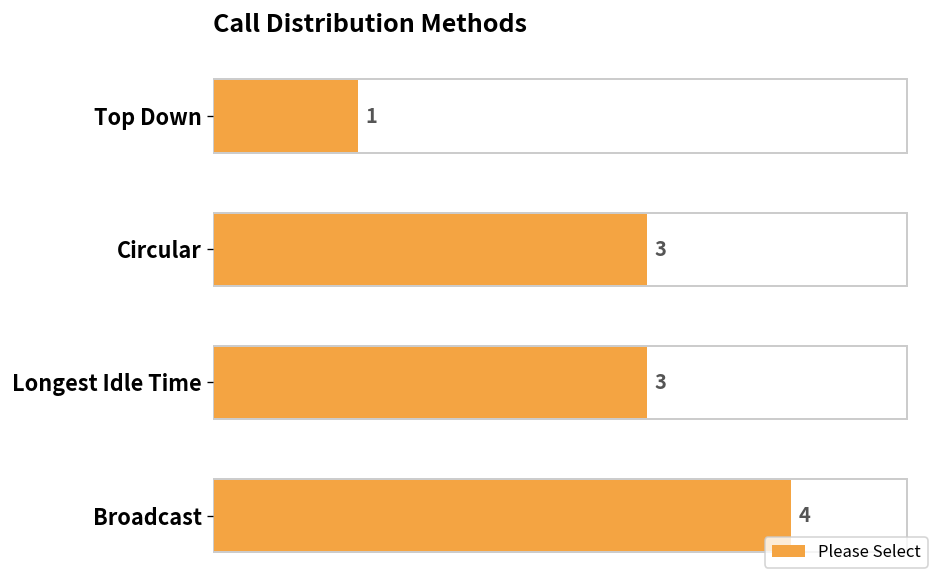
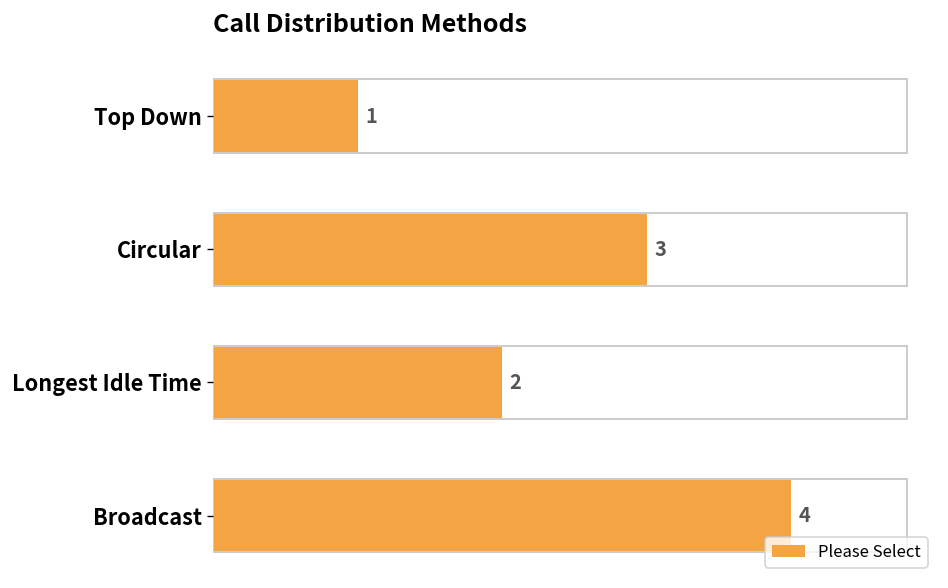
Longest Idle Time: 3 -> 2
